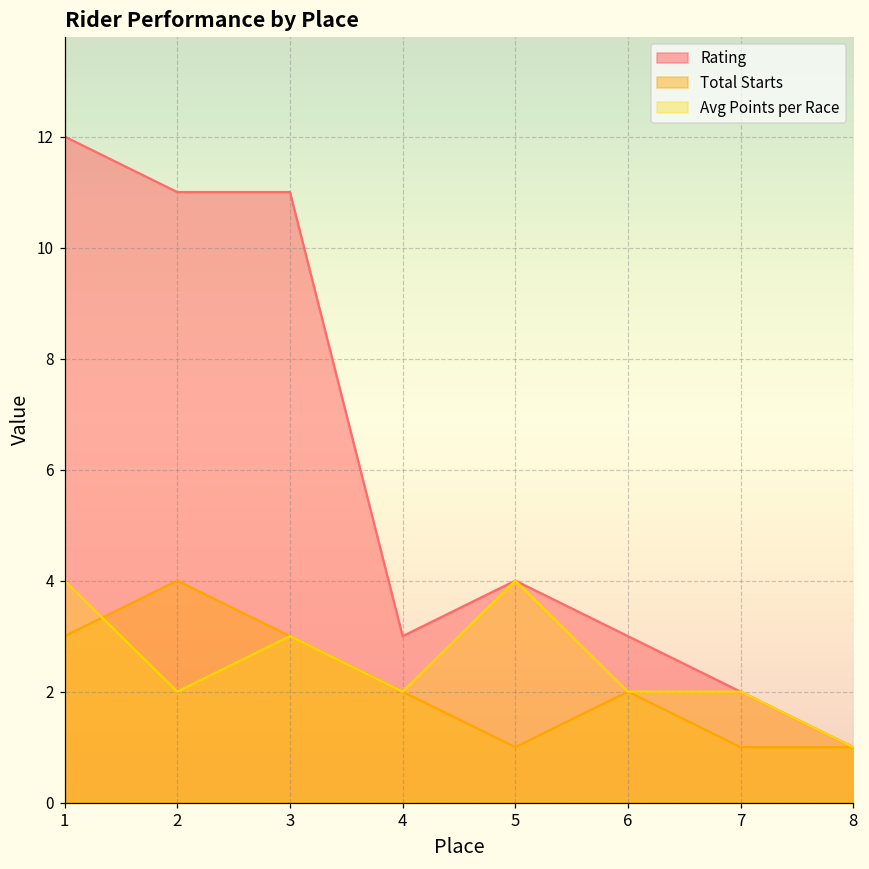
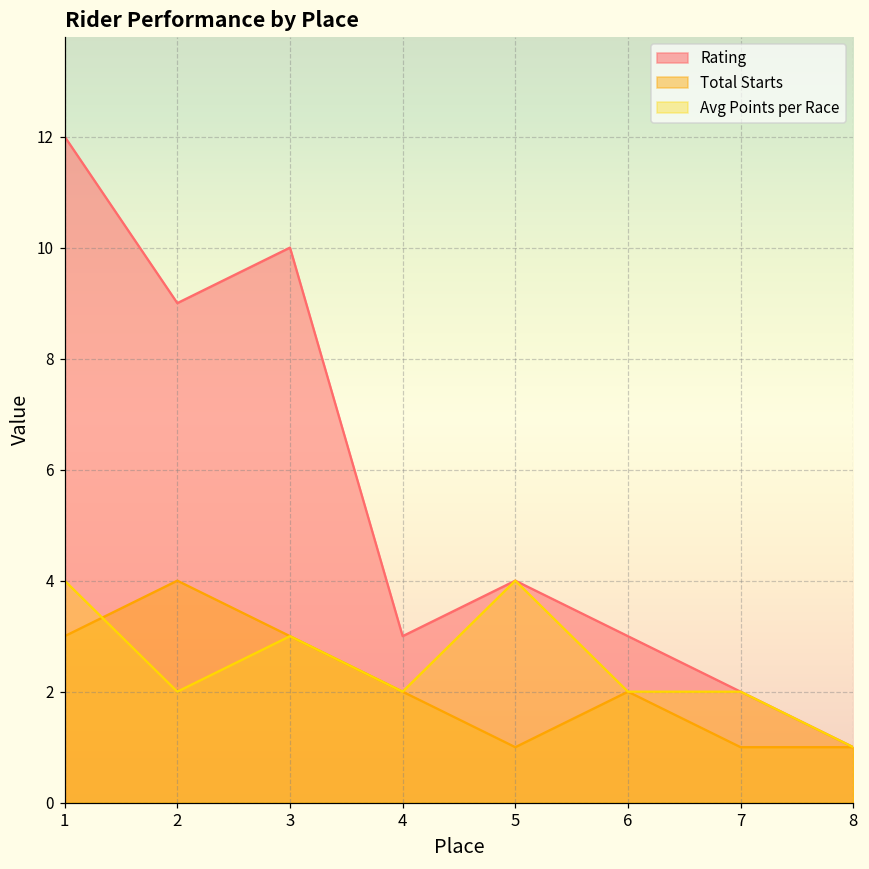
Rating, 2: 11 -> 9
Rating, 3: 11 -> 10
